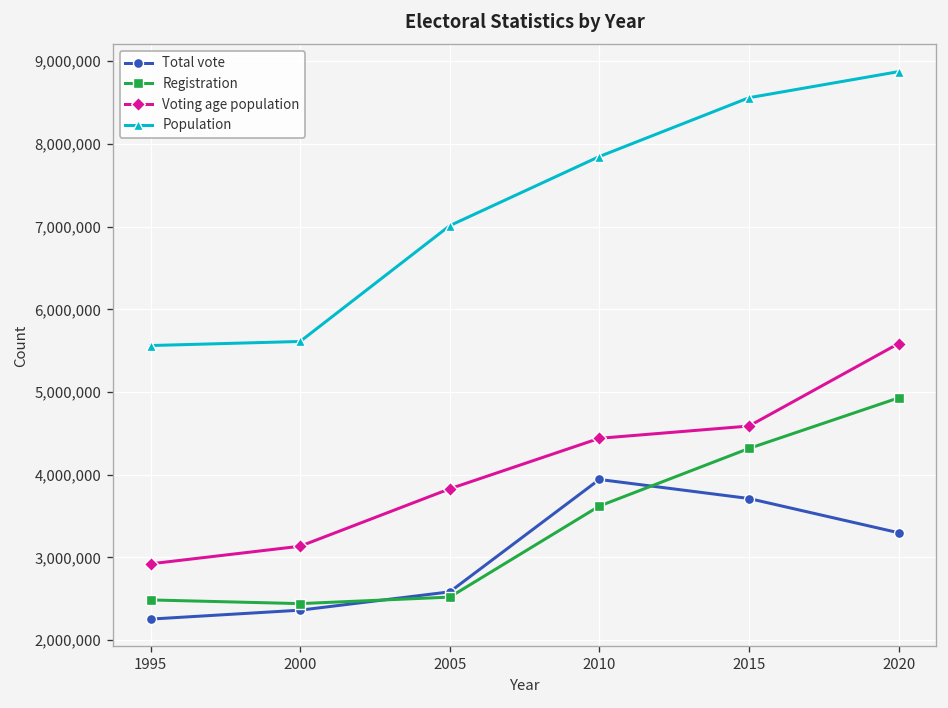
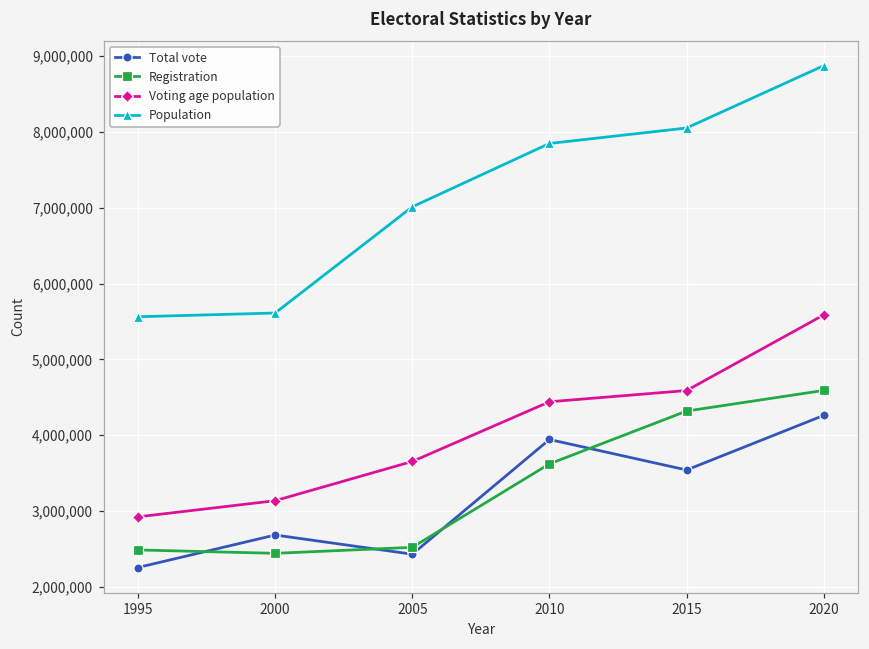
Total vote, 2000: 2,400,000 -> 2,700,000
Total vote, 2005: 2,600,000 -> 2,400,000
Voting age population, 2005: 3,800,000 -> 3,700,000
Total vote, 2015: 3,700,000 -> 3,500,000
Population, 2015: 8,600,000 -> 8,100,000
Total vote, 2020: 3,300,000 -> 4,300,000
Registration, 2020: 4,900,000 -> 4,600,000
